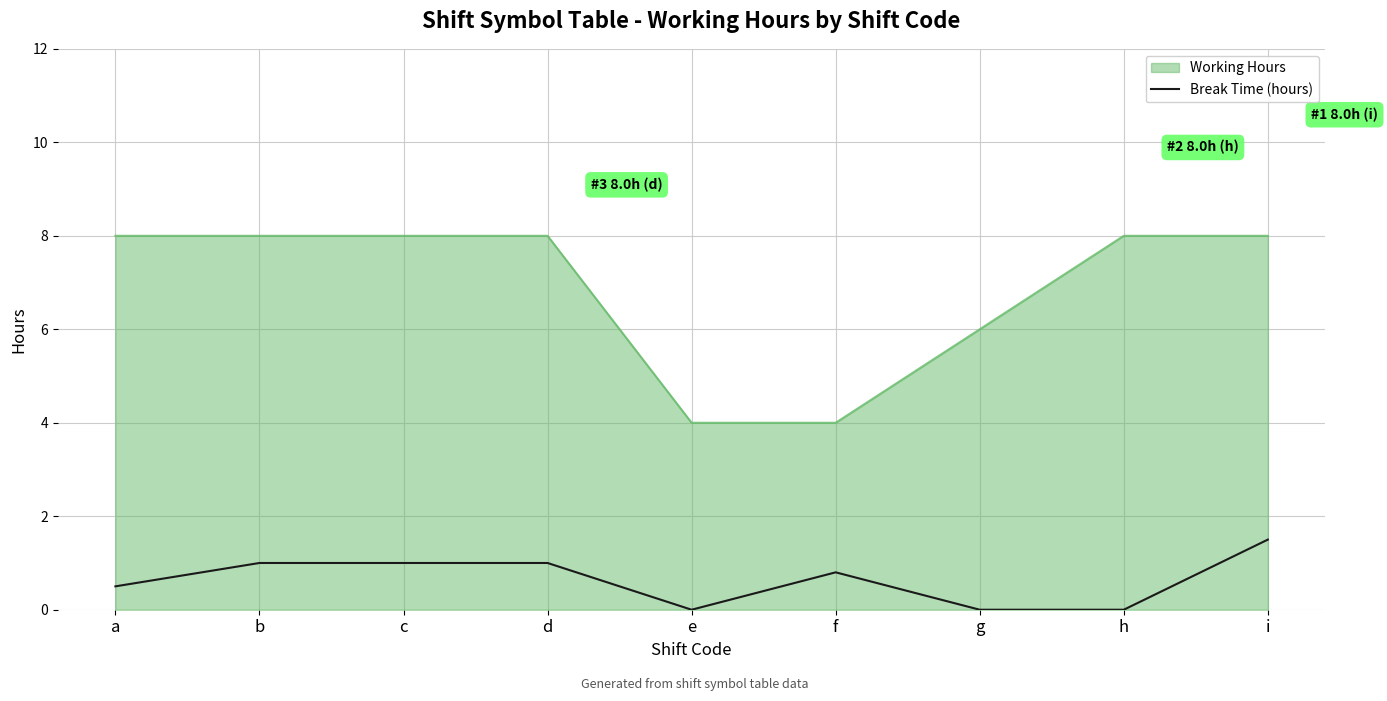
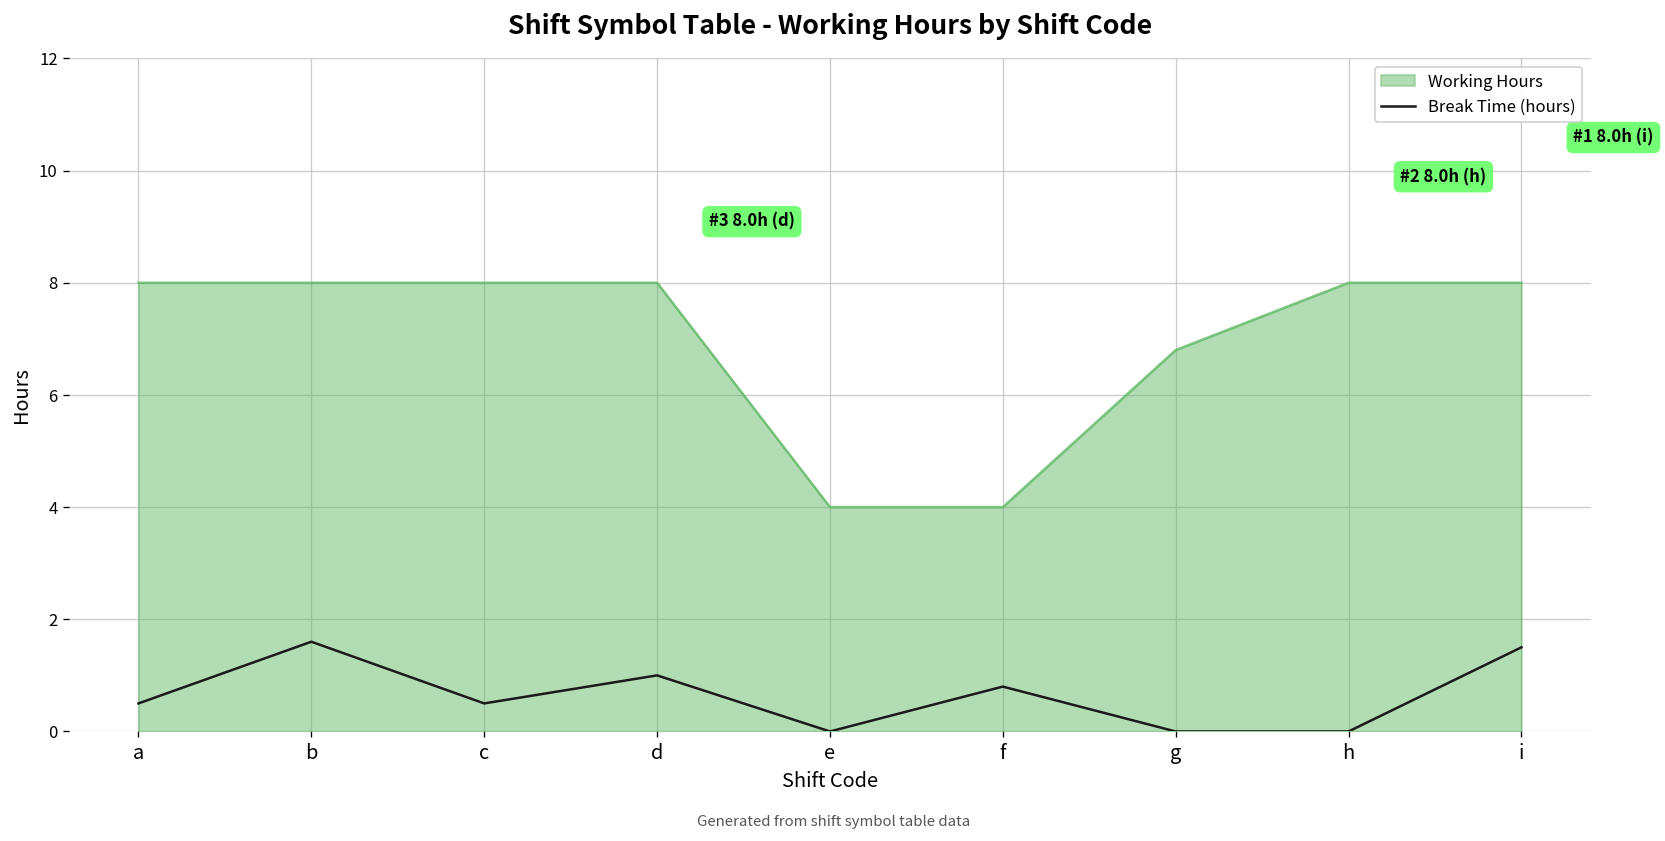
Break Time (hours), b: 1.0 -> 1.6
Break Time (hours), c: 1.0 -> 0.5
Working Hours, g: 6.0 -> 6.8
